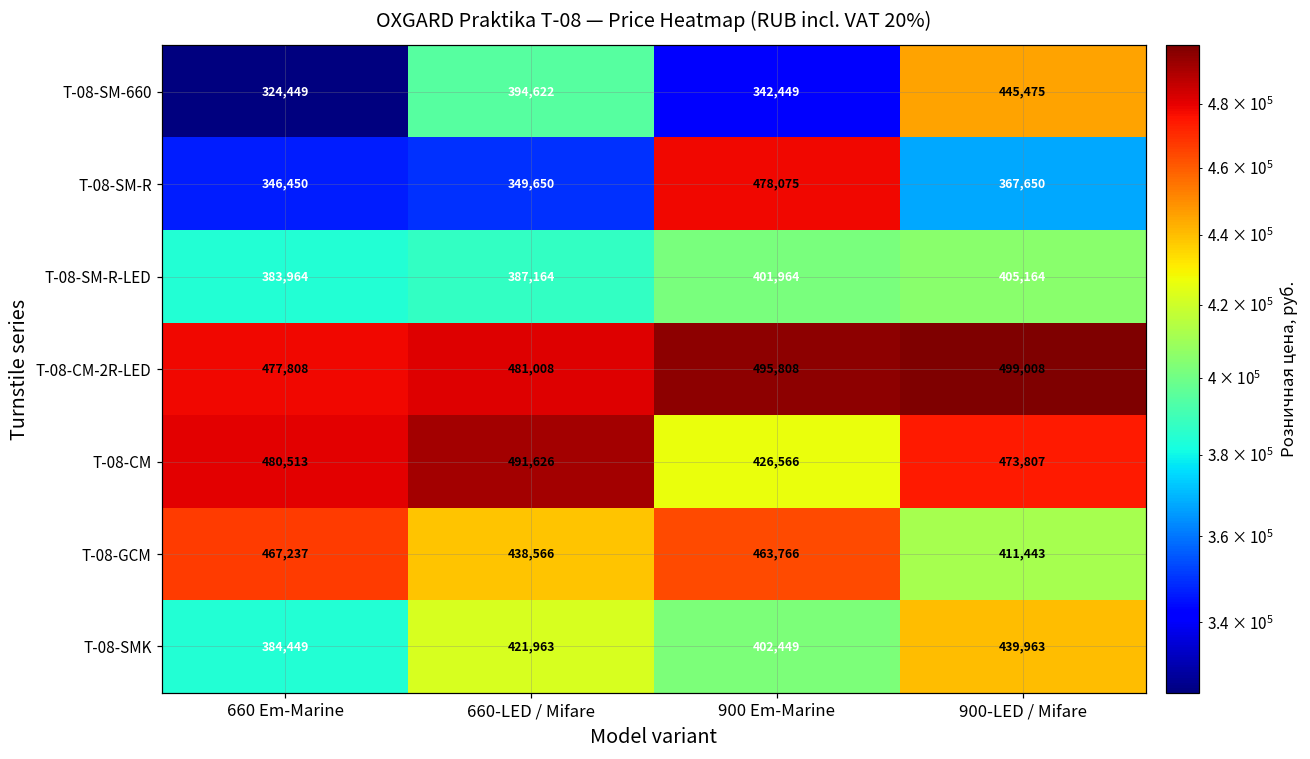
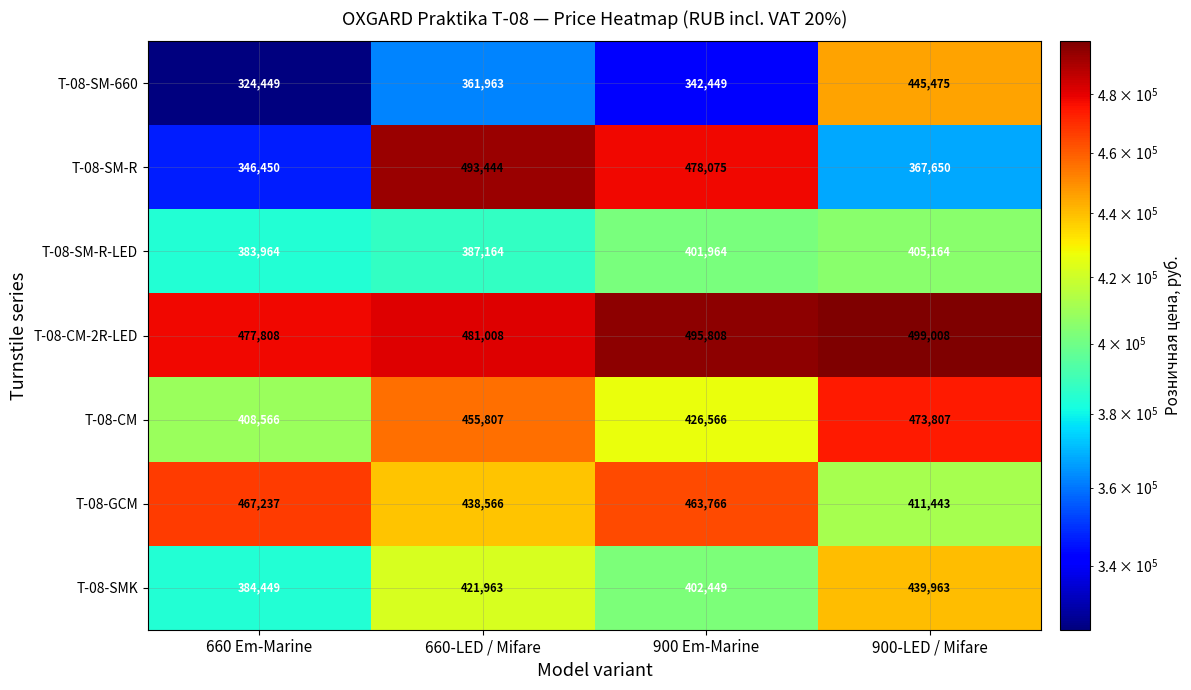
T-08-SM-660, 660-LED / Mifare: 394,622 -> 361,963
T-08-SM-R, 660-LED / Mifare: 349,650 -> 493,444
T-08-CM, 660 Em-Marine: 480,513 -> 408,566
T-08-CM, 660-LED / Mifare: 491,626 -> 455,807
